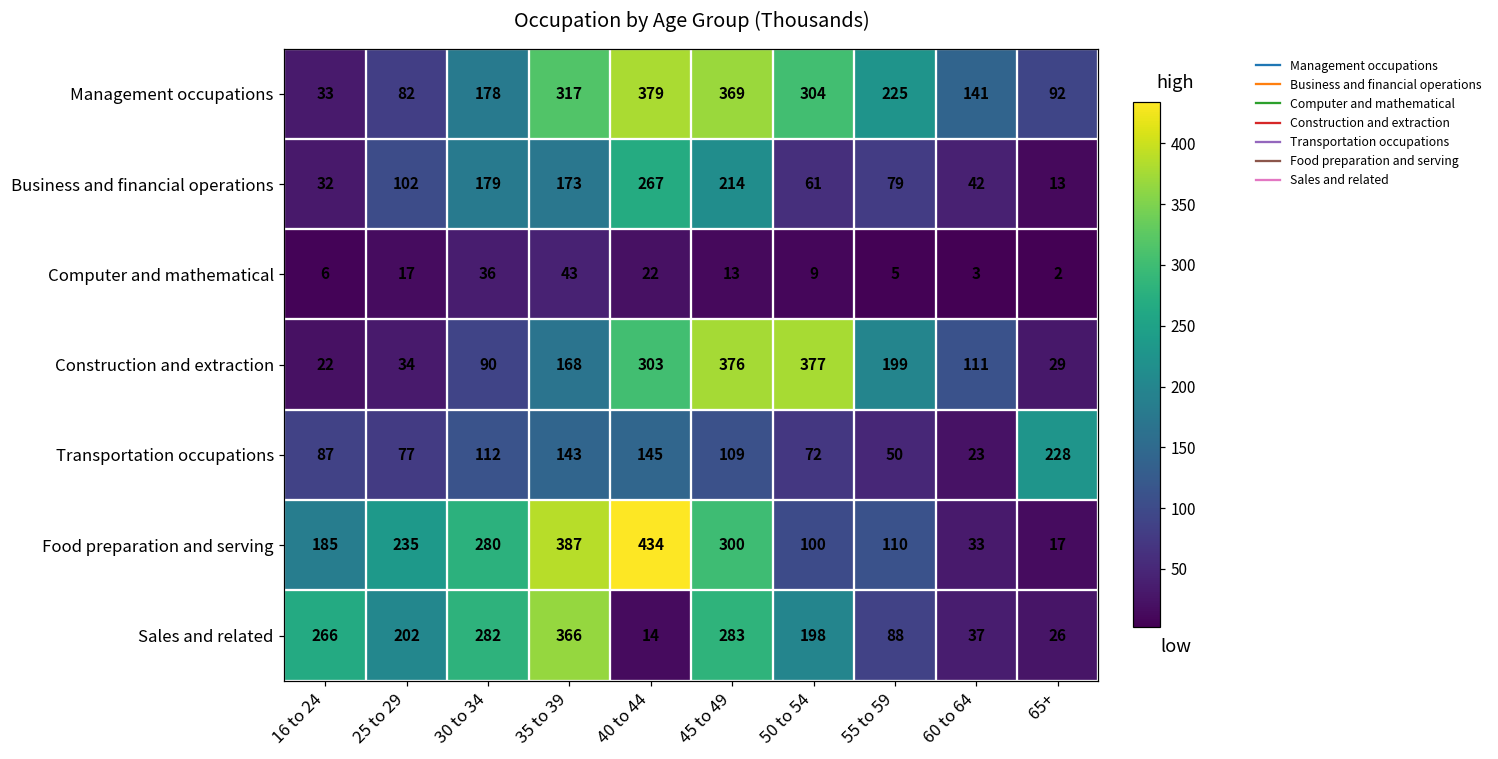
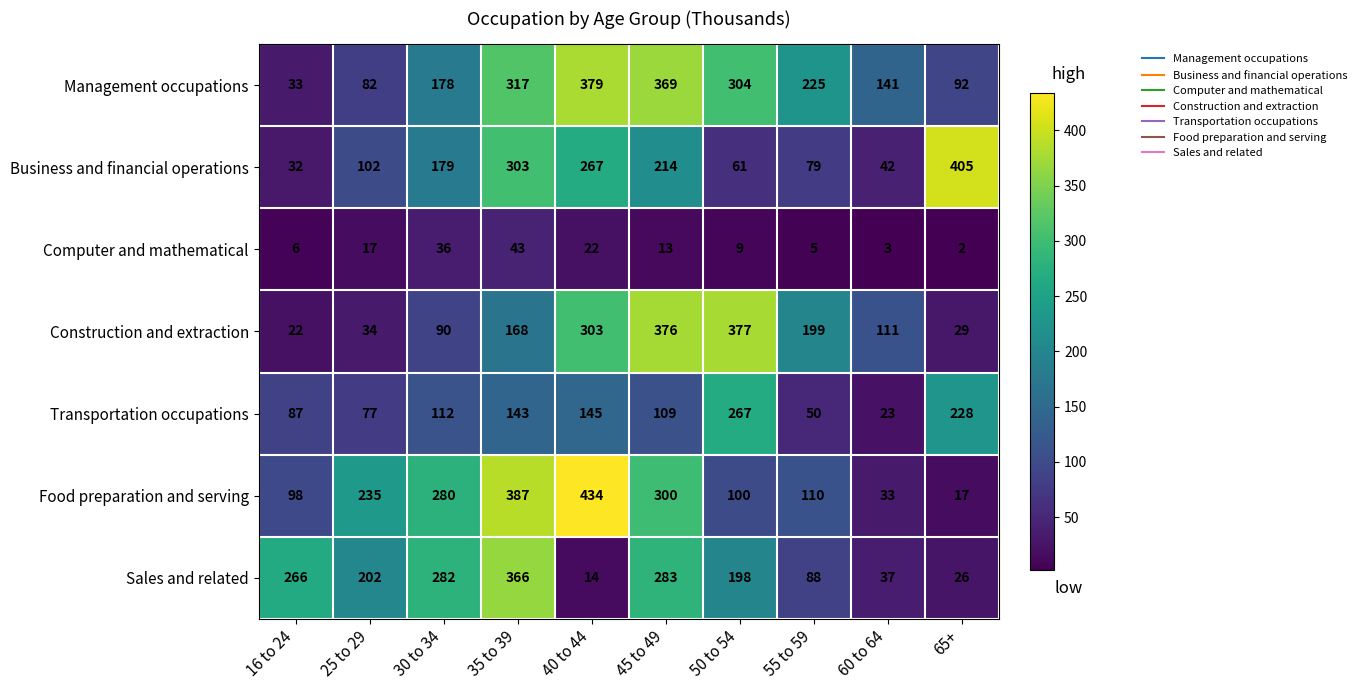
Business and financial operations, 35 to 39: 173 -> 303
Business and financial operations, 65+: 13 -> 405
Transportation occupations, 50 to 54: 72 -> 267
Food preparation and serving, 16 to 24: 185 -> 98
